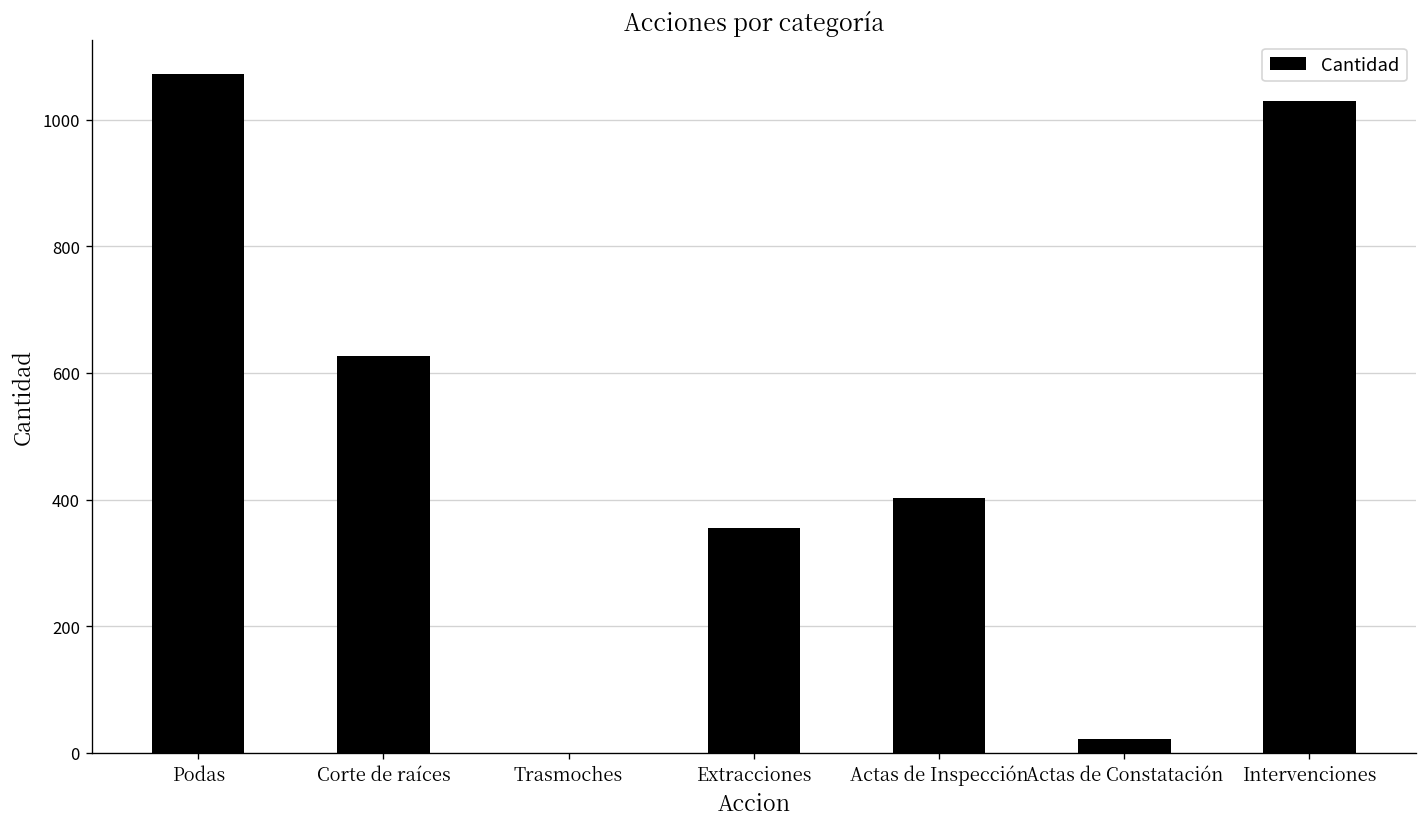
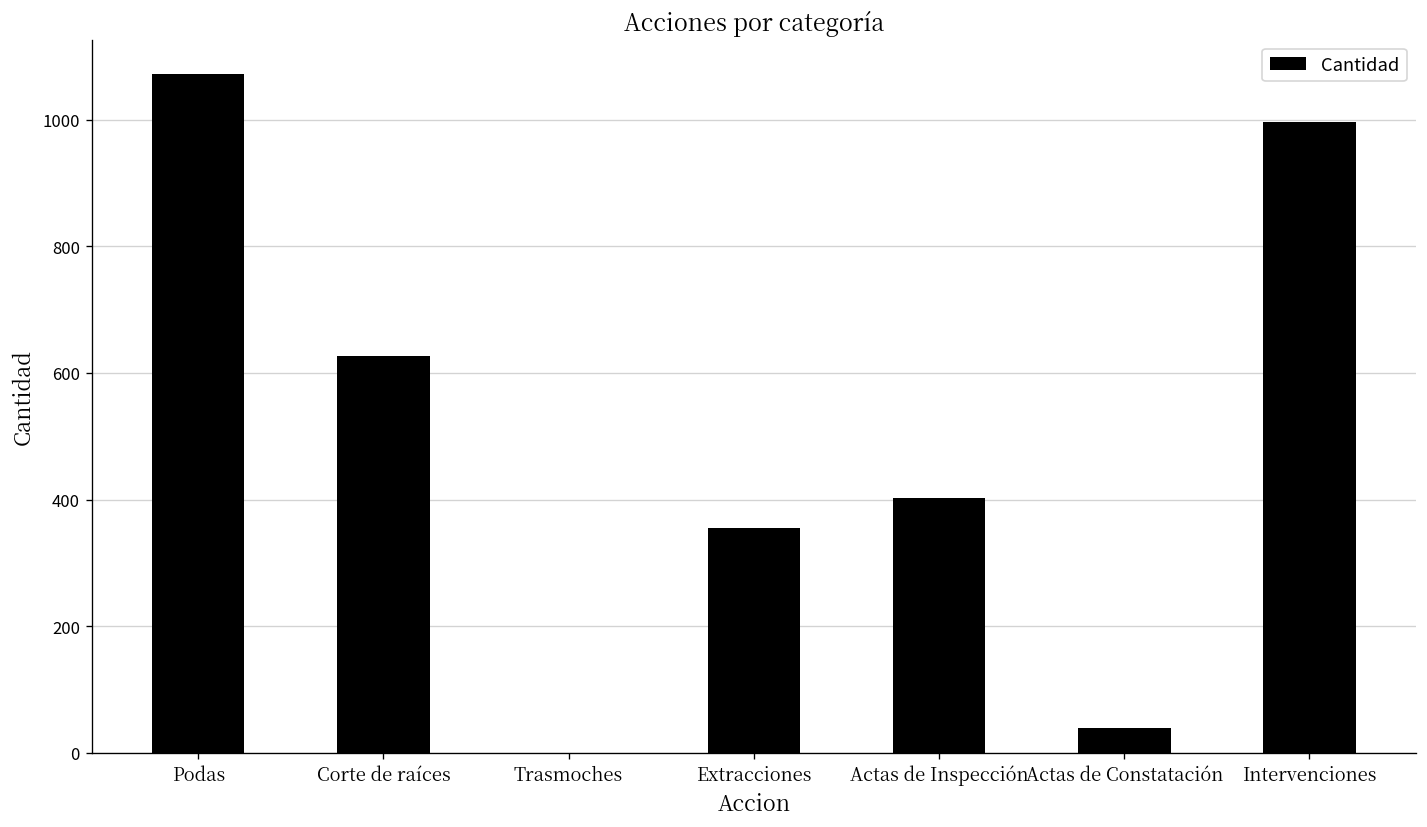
Actas de Constatación: 20 -> 40
Intervenciones: 1030 -> 1000
